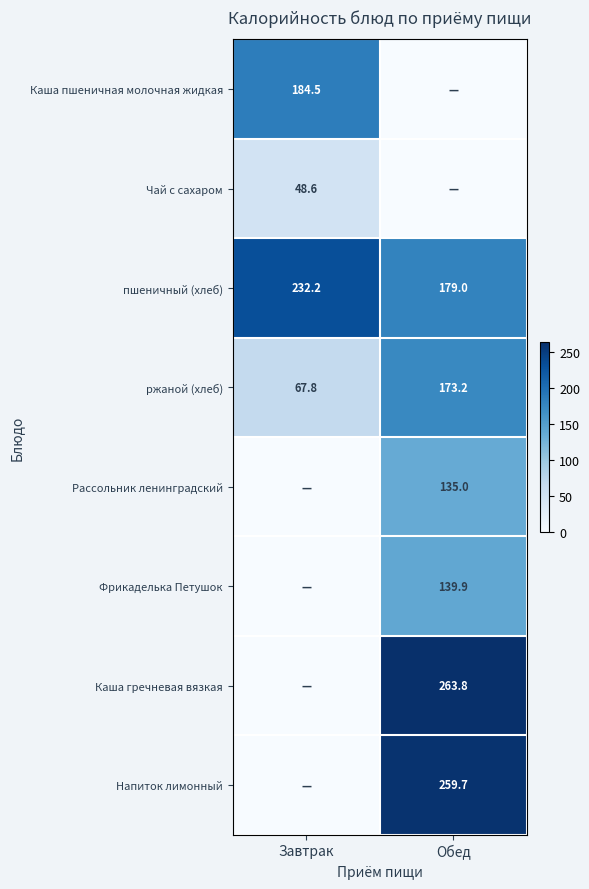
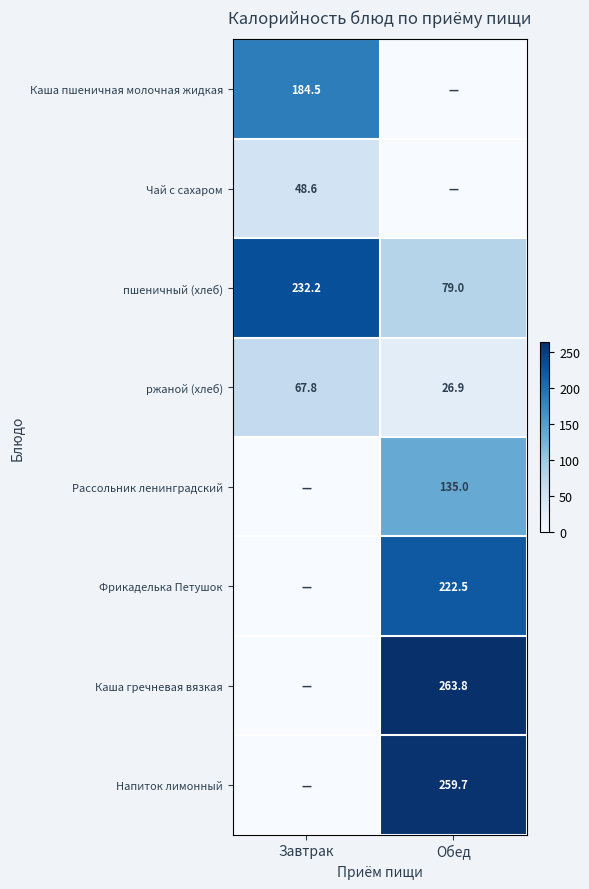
пшеничный (хлеб), Обед: 179.0 -> 79.0
ржаной (хлеб), Обед: 173.2 -> 26.9
Фрикаделька Петушок, Обед: 139.9 -> 222.5
